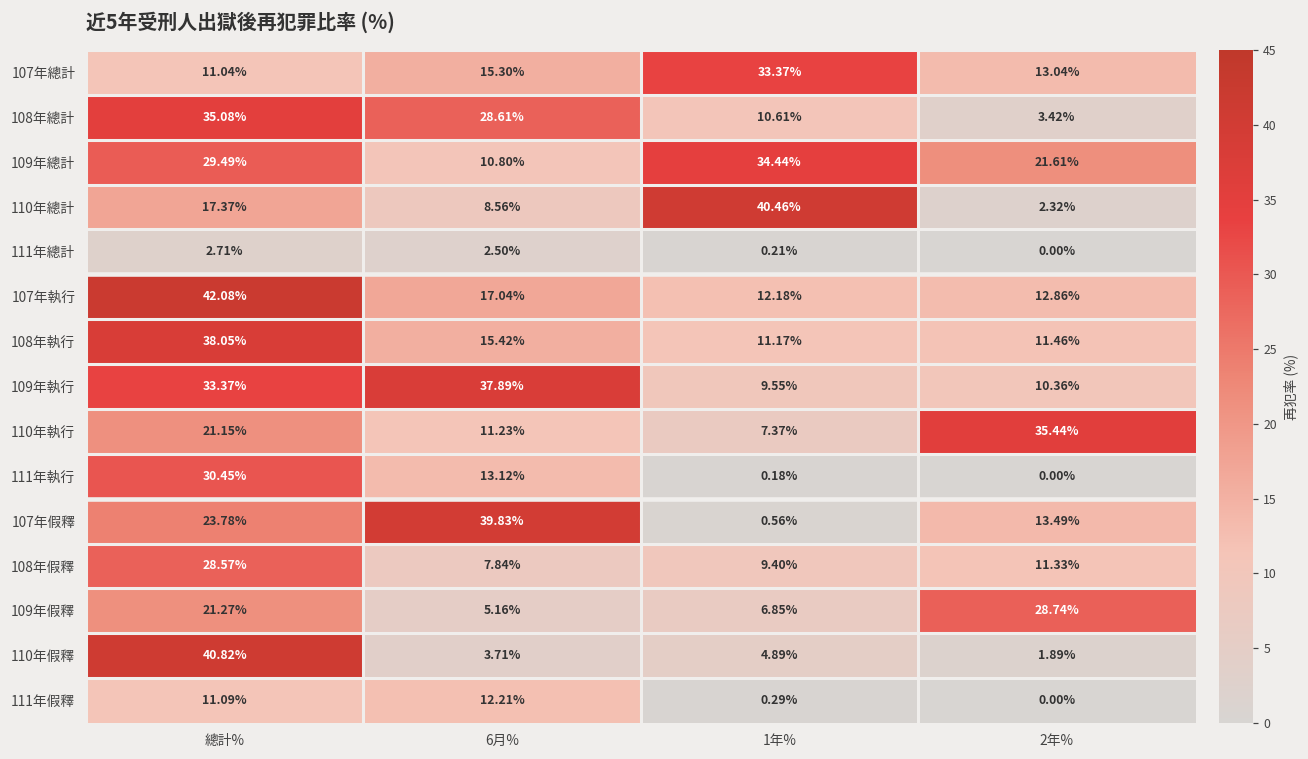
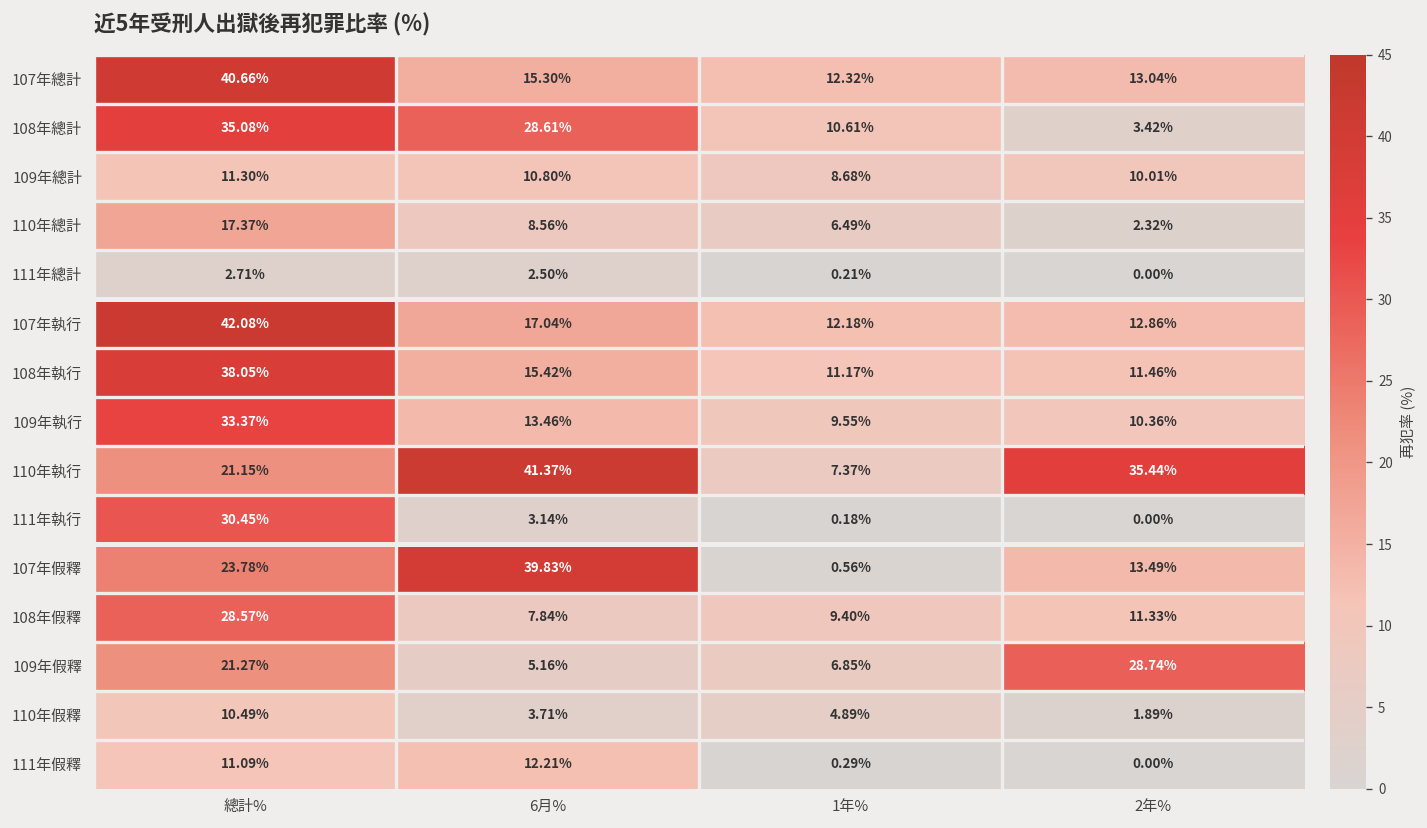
107年總計, 總計%: 11.04% -> 40.66%
107年總計, 1年%: 33.37% -> 12.32%
109年總計, 總計%: 29.49% -> 11.30%
109年總計, 1年%: 34.44% -> 8.68%
109年總計, 2年%: 21.61% -> 10.01%
110年總計, 1年%: 40.46% -> 6.49%
109年執行, 6月%: 37.89% -> 13.46%
110年執行, 6月%: 11.23% -> 41.37%
111年執行, 6月%: 13.12% -> 3.14%
110年假釋, 總計%: 40.82% -> 10.49%
